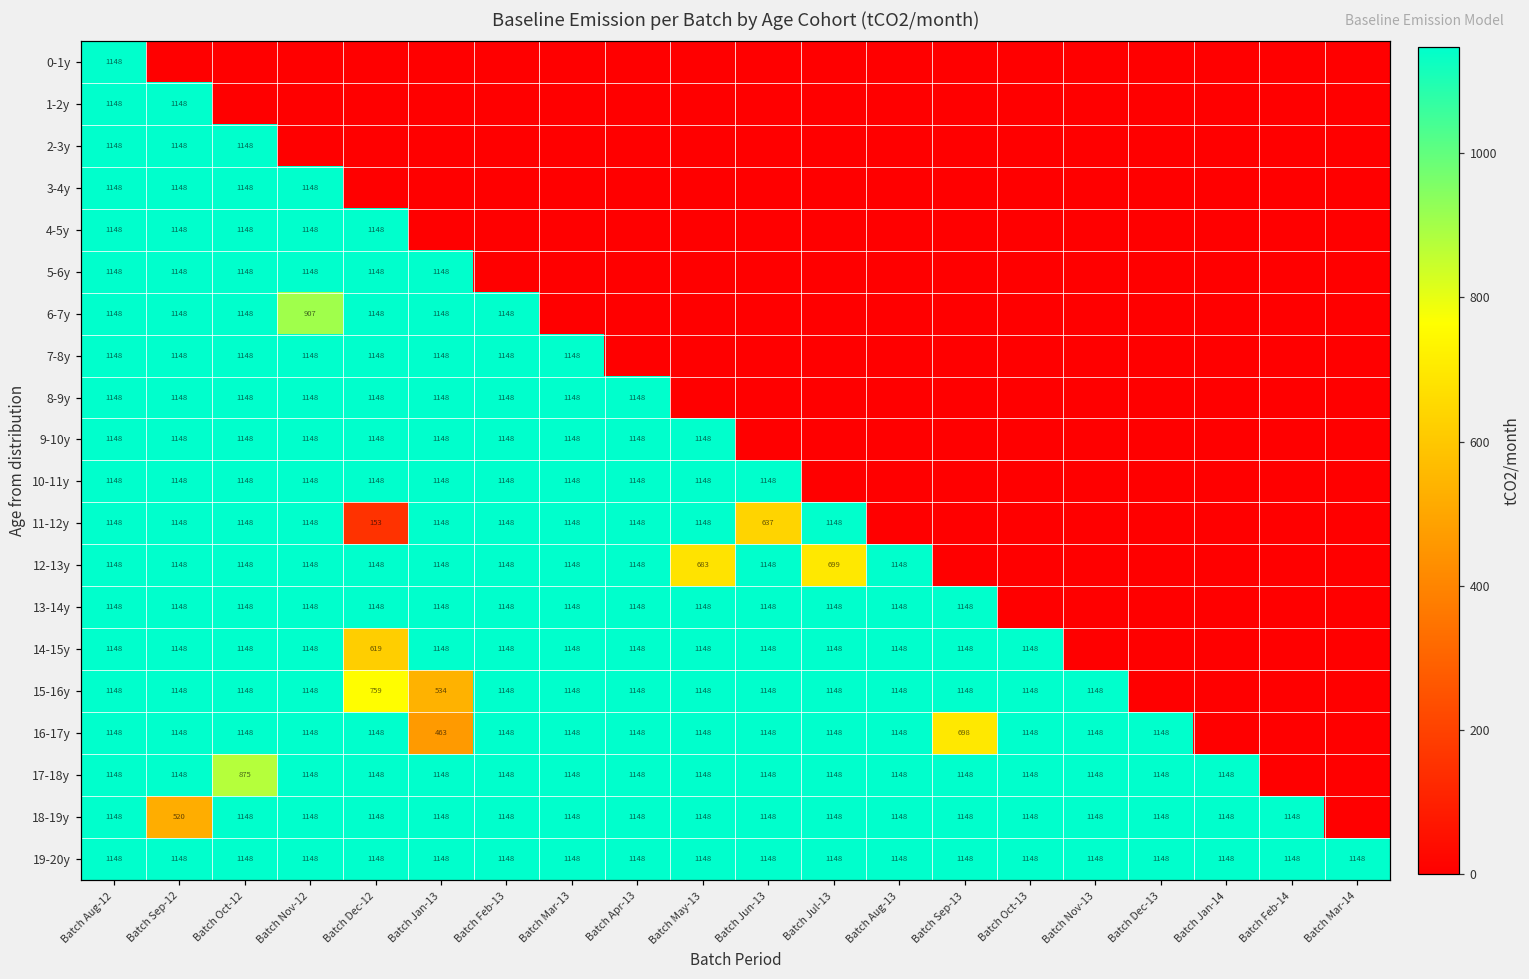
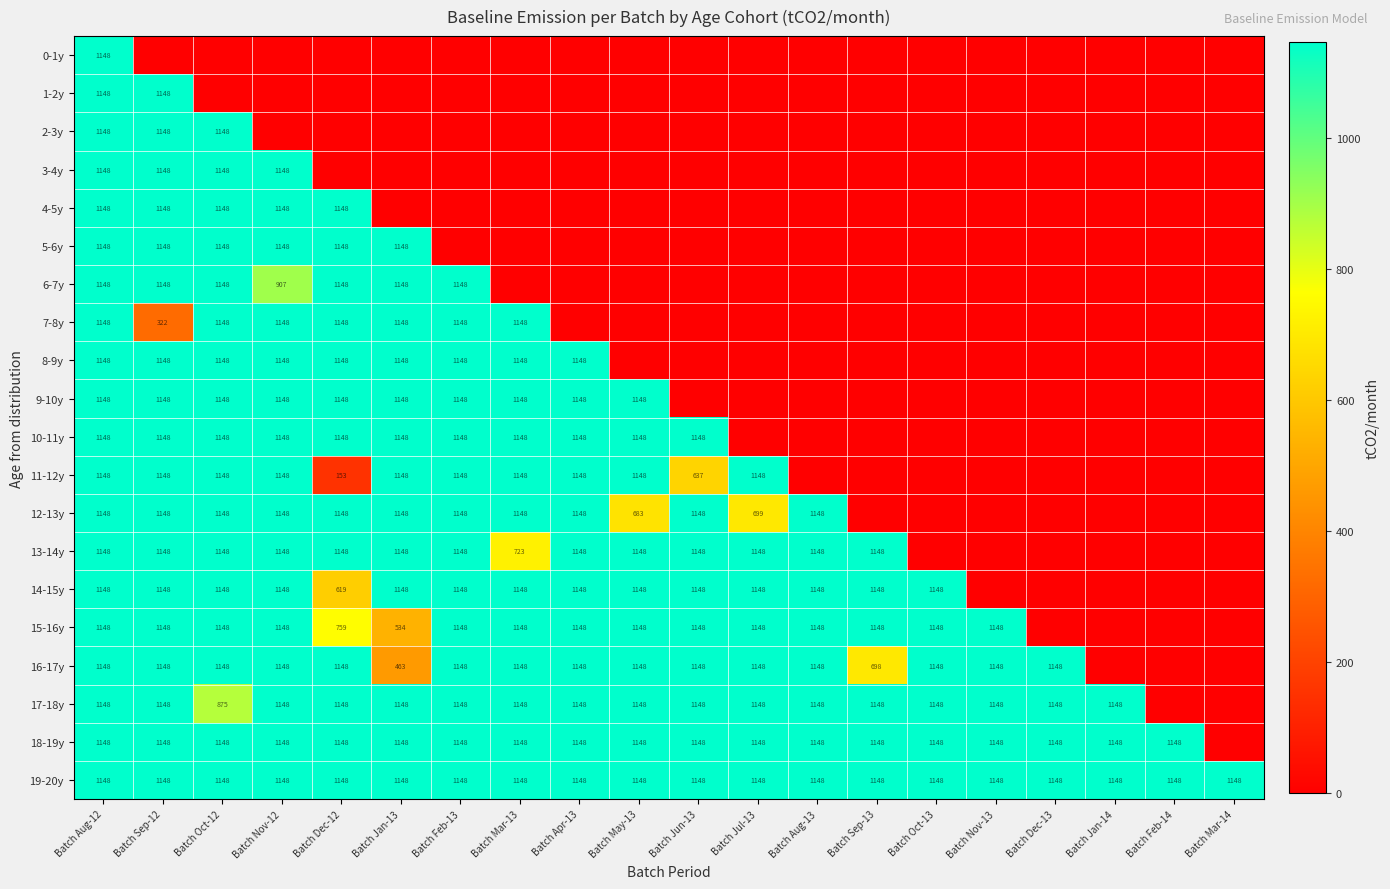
7-8y, Batch Sep-12: 1148 -> 322
13-14y, Batch Mar-13: 1148 -> 723
18-19y, Batch Sep-12: 520 -> 1148
